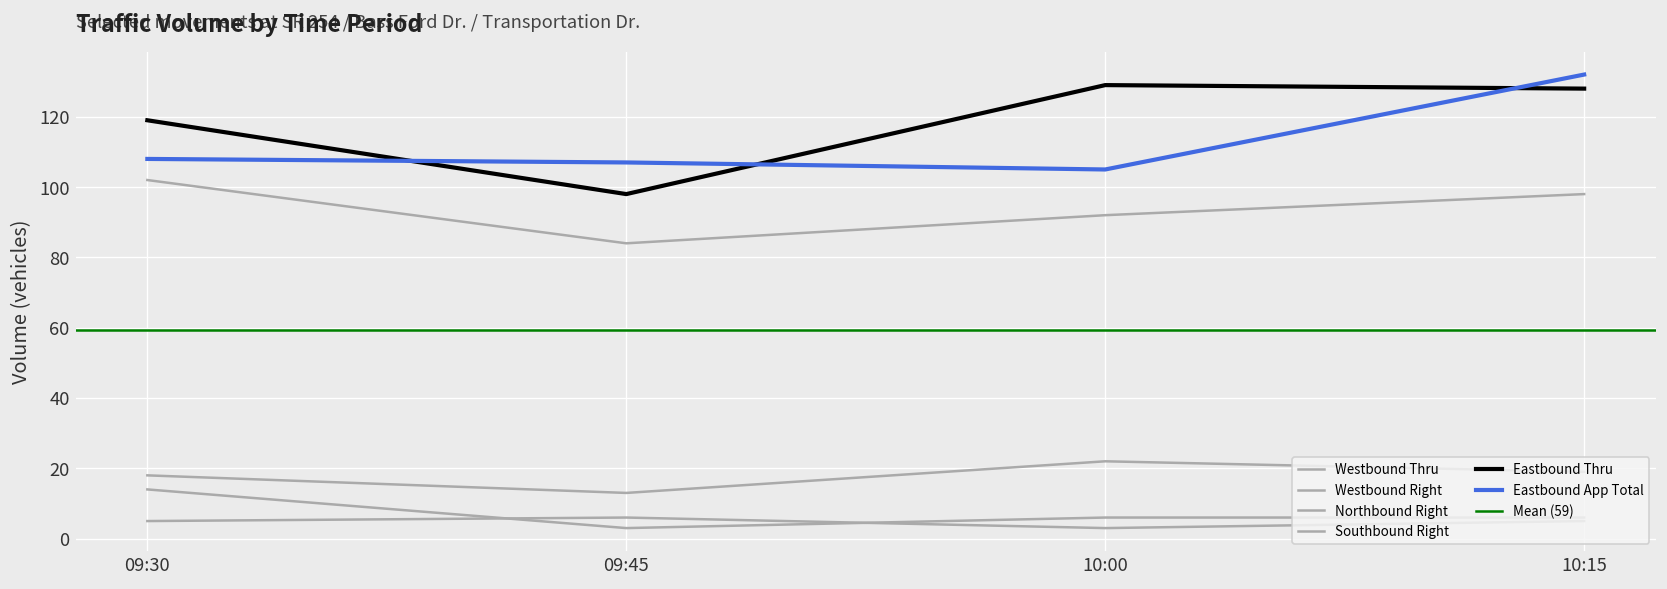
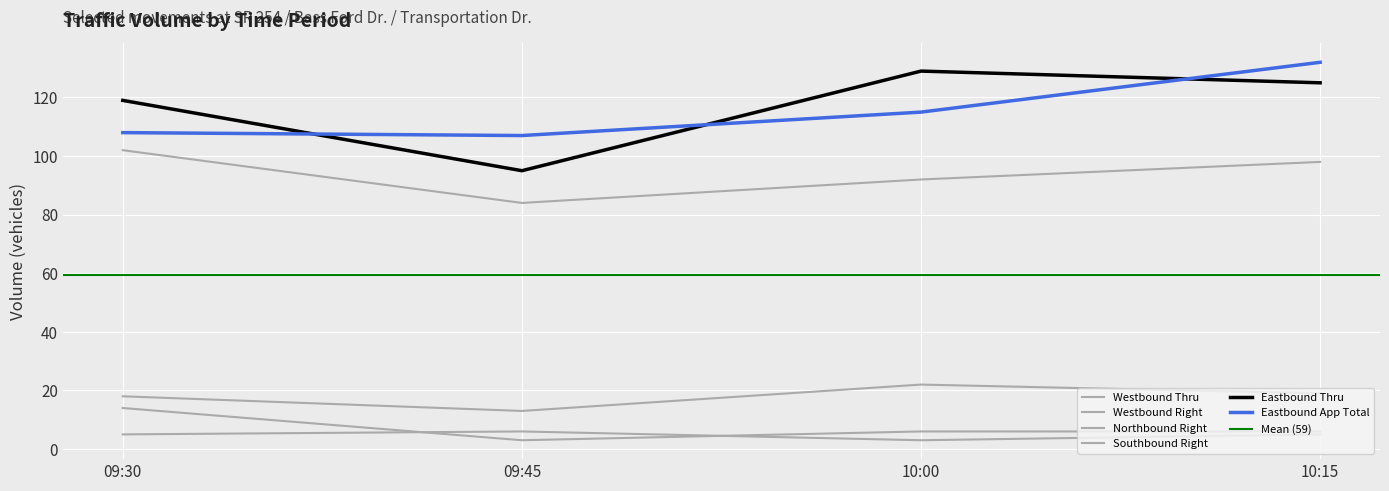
Eastbound Thru, 09:45: 98 -> 95
Eastbound App Total, 10:00: 105 -> 115
Eastbound Thru, 10:15: 128 -> 125
